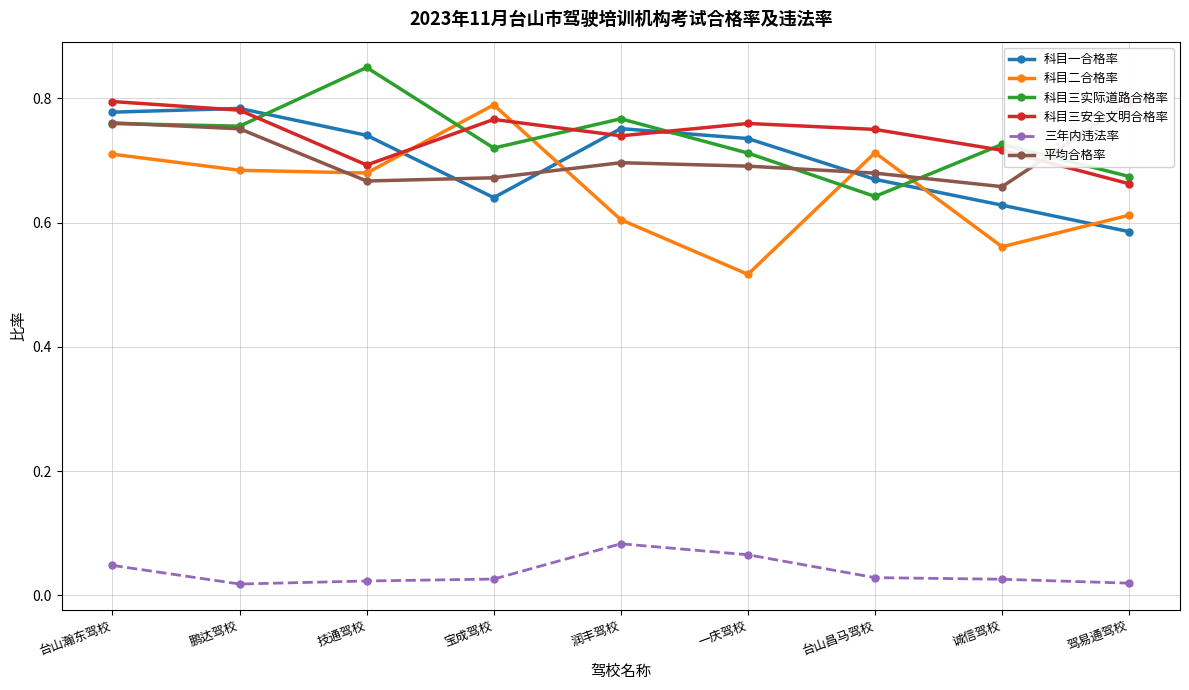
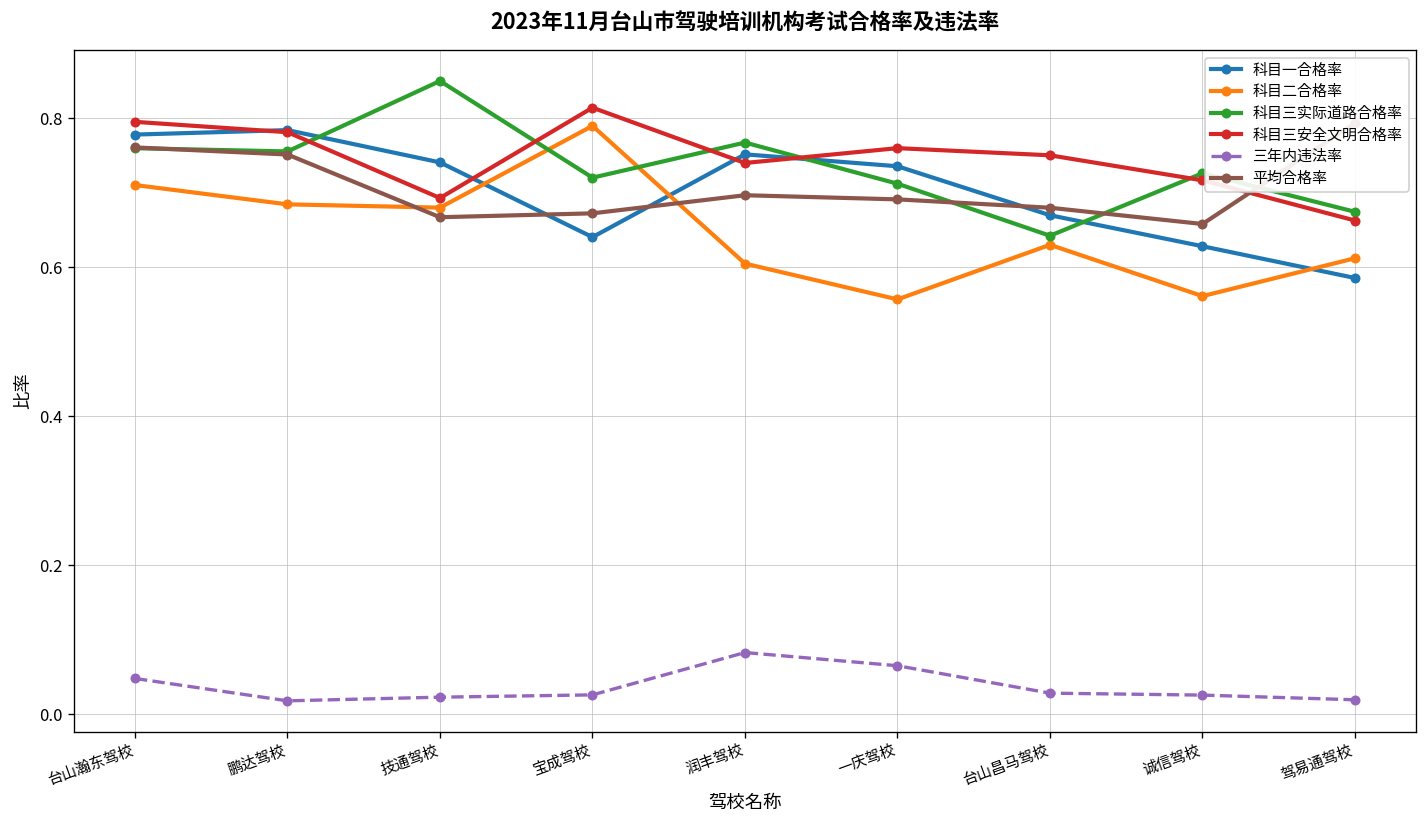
科目三安全文明合格率, 宝成驾校: 0.77 -> 0.81
科目二合格率, 一庆驾校: 0.52 -> 0.56
科目二合格率, 台山昌马驾校: 0.71 -> 0.63
